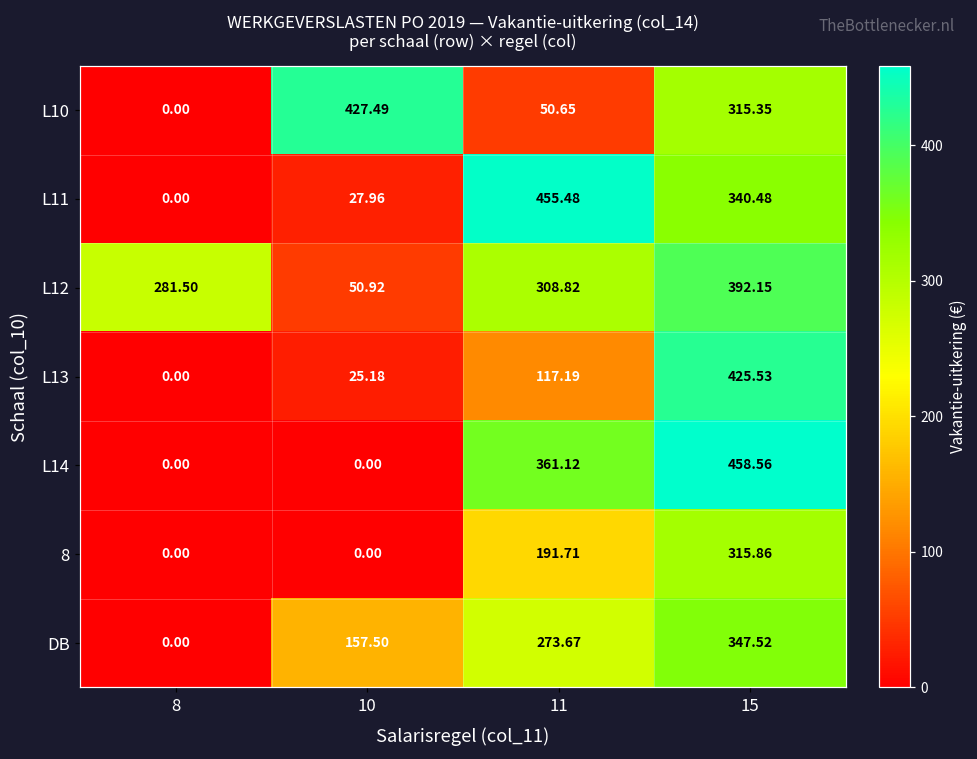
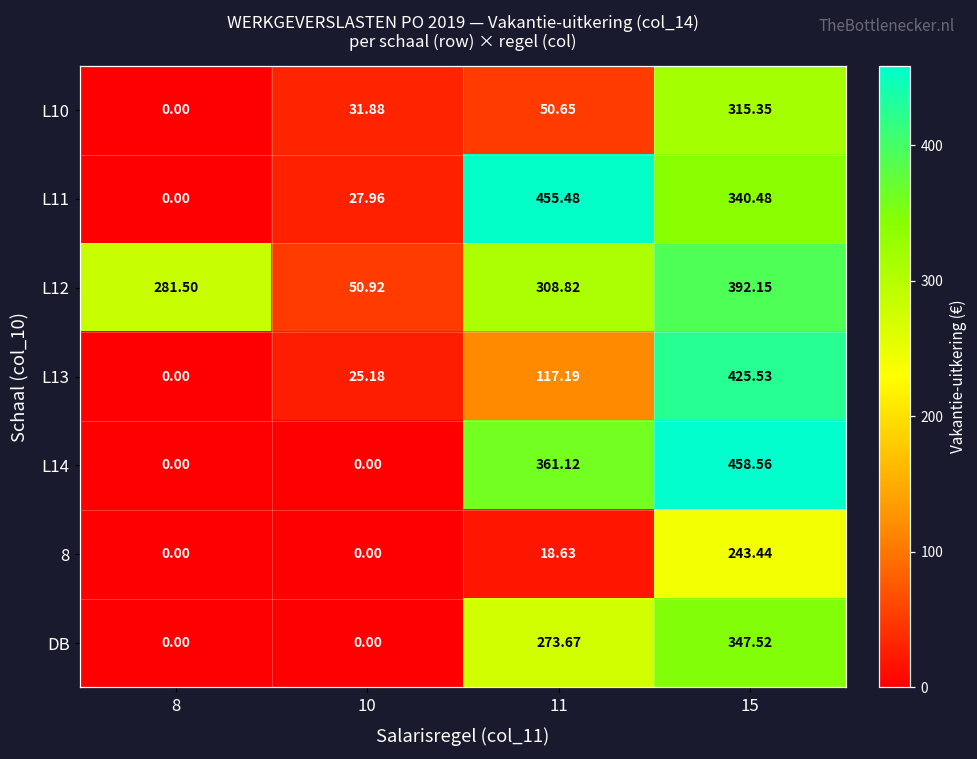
L10, 10: 427.49 -> 31.88
8, 11: 191.71 -> 18.63
8, 15: 315.86 -> 243.44
DB, 10: 157.50 -> 0.00
